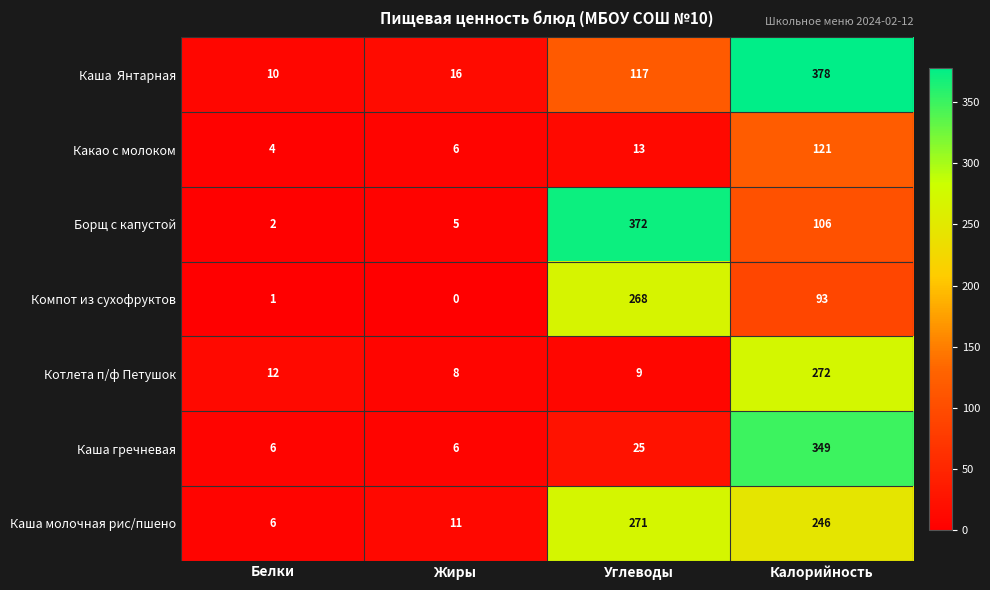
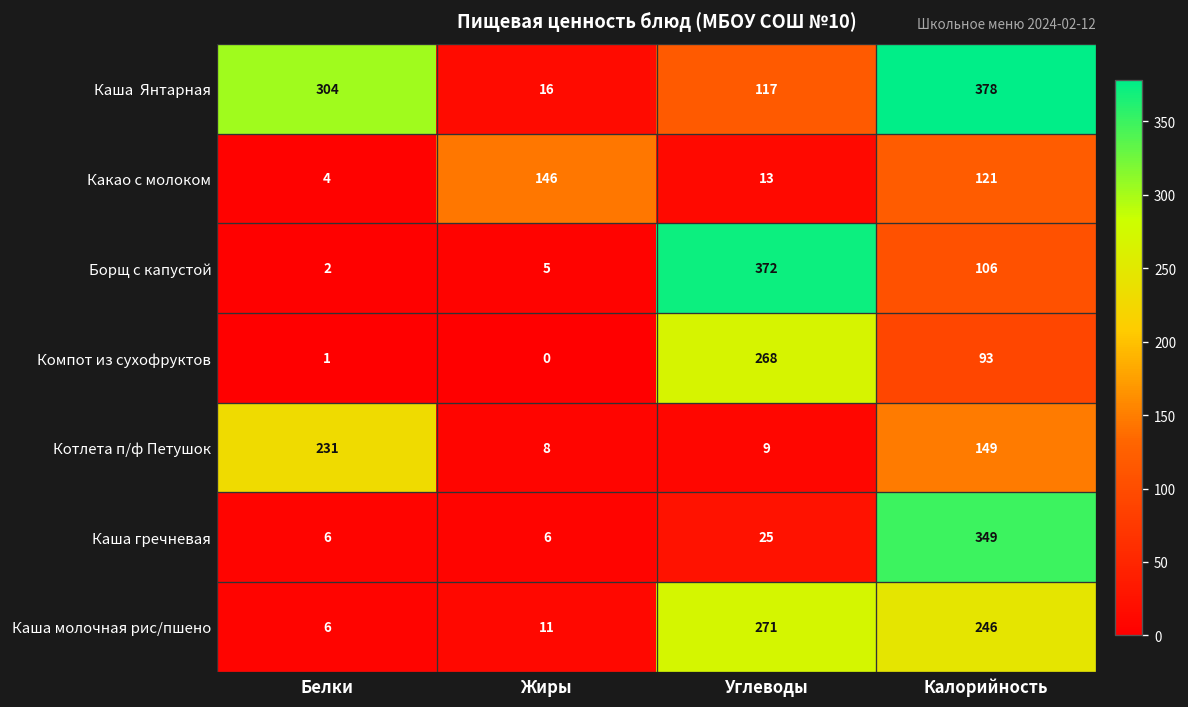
Каша Янтарная, Белки: 10 -> 304
Какао с молоком, Жиры: 6 -> 146
Котлета п/ф Петушок, Белки: 12 -> 231
Котлета п/ф Петушок, Калорийность: 272 -> 149
